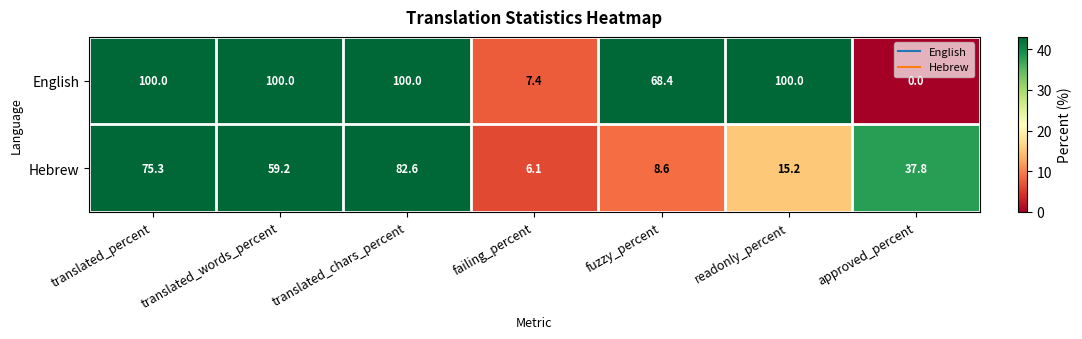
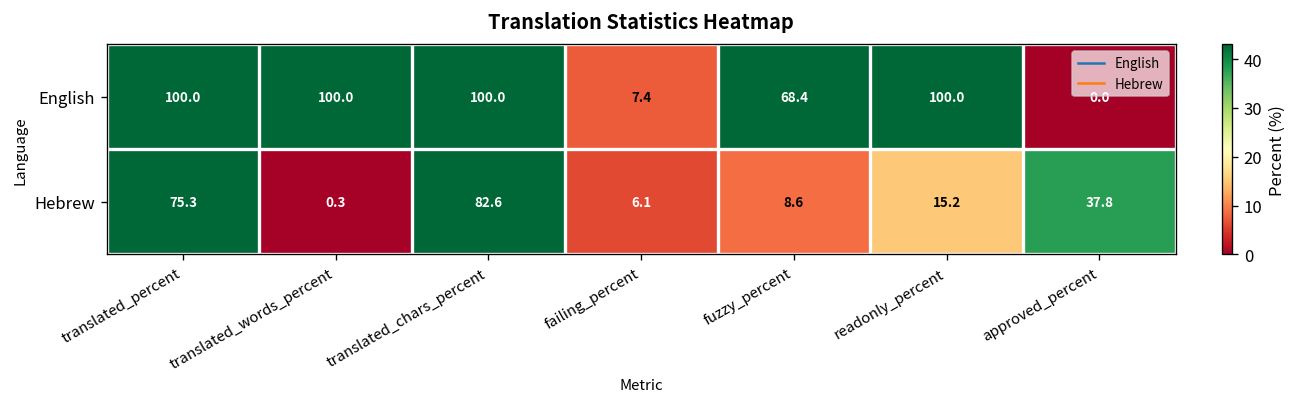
Hebrew, translated_words_percent: 59.2 -> 0.3
